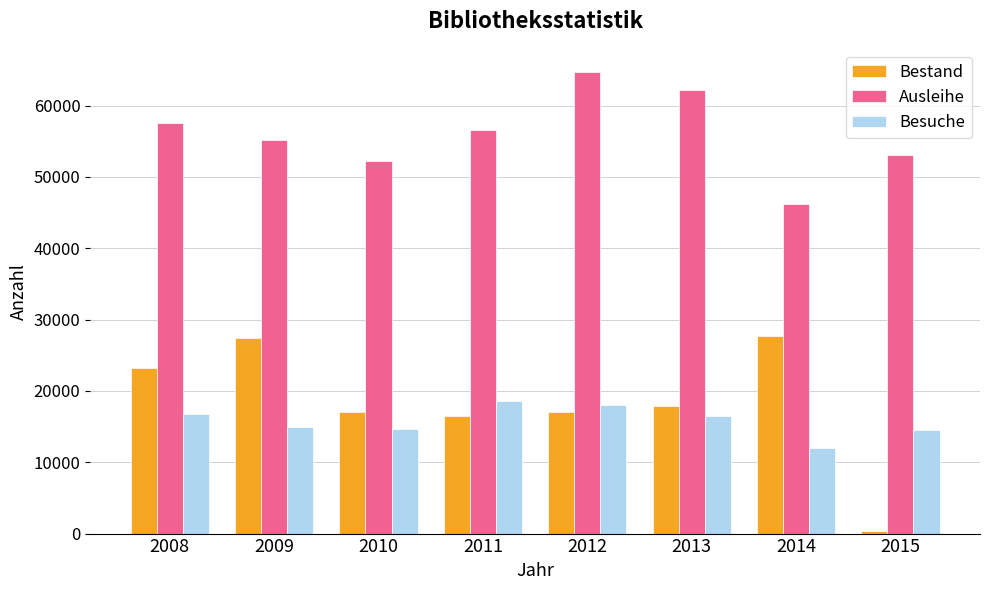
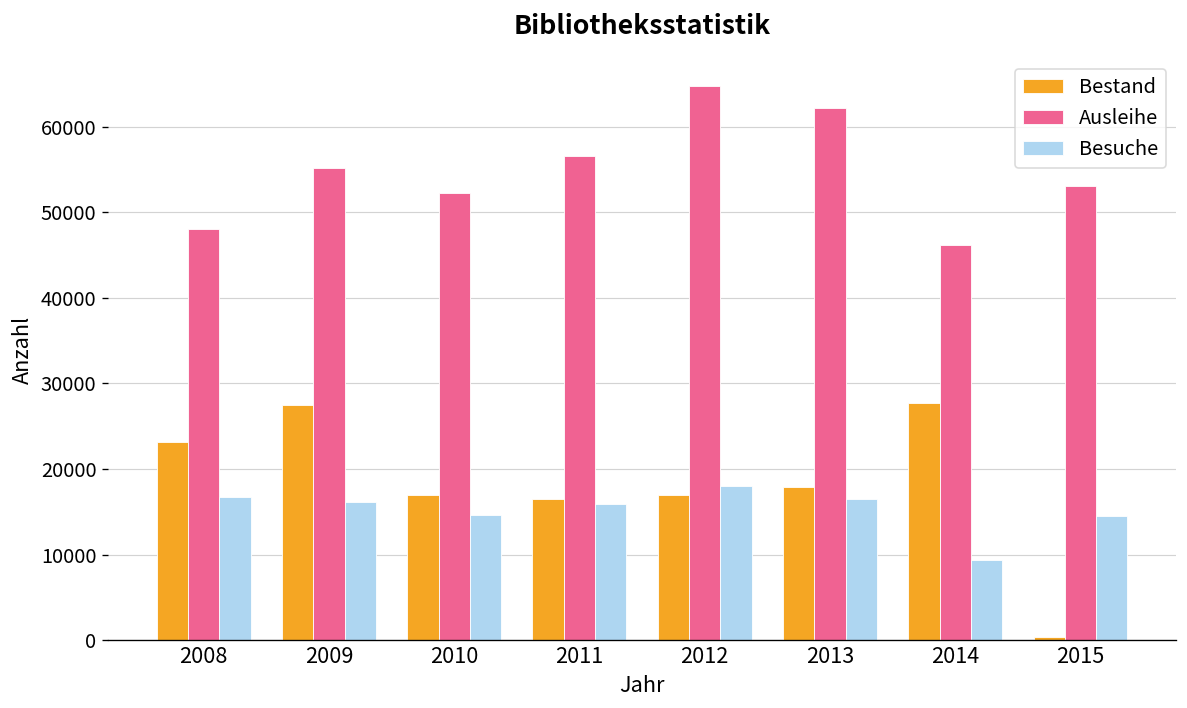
Ausleihe, 2008: 58000 -> 48000
Besuche, 2009: 15000 -> 16000
Besuche, 2011: 19000 -> 16000
Besuche, 2014: 12000 -> 9000
